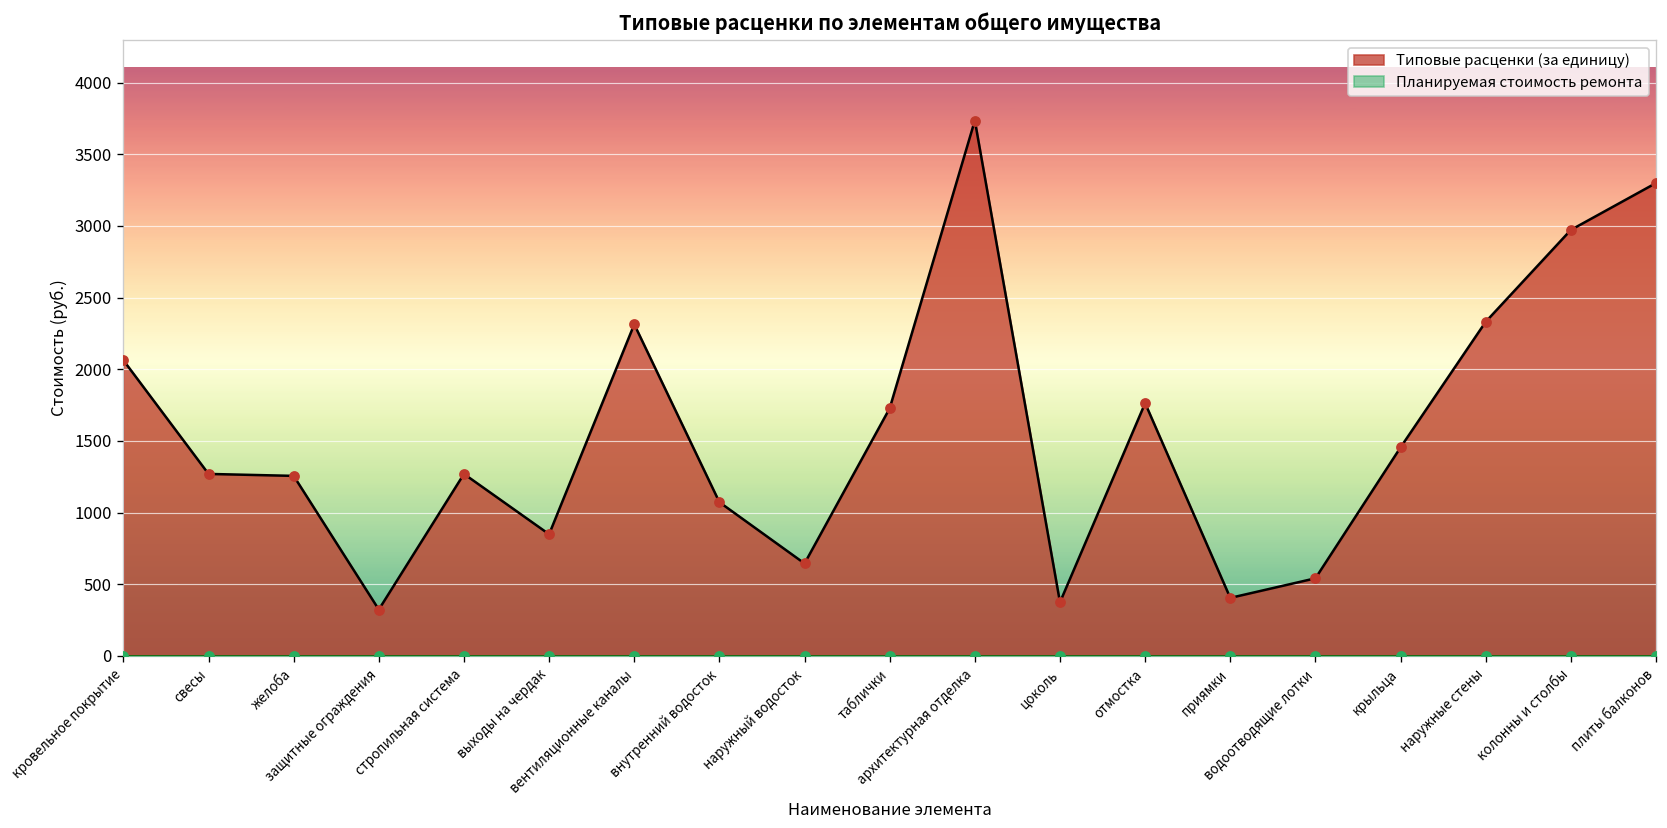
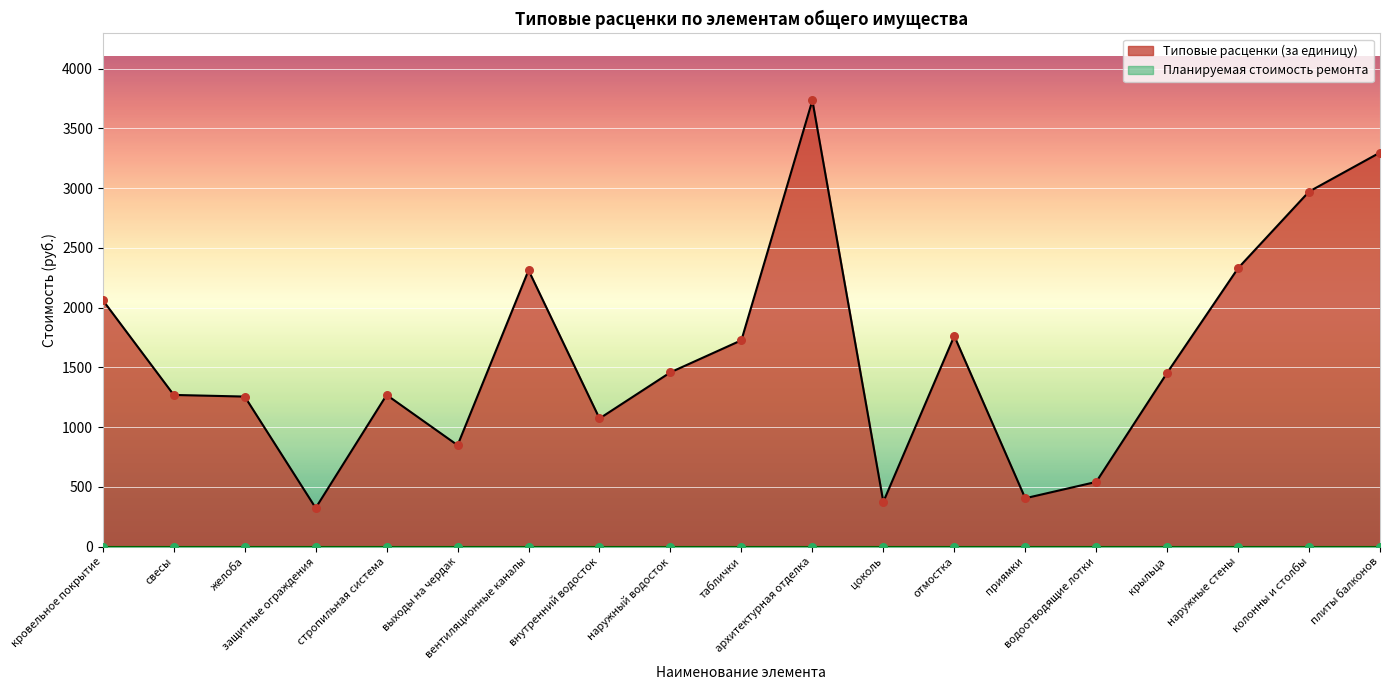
Типовые расценки (за единицу), наружный водосток: 640 -> 1460
